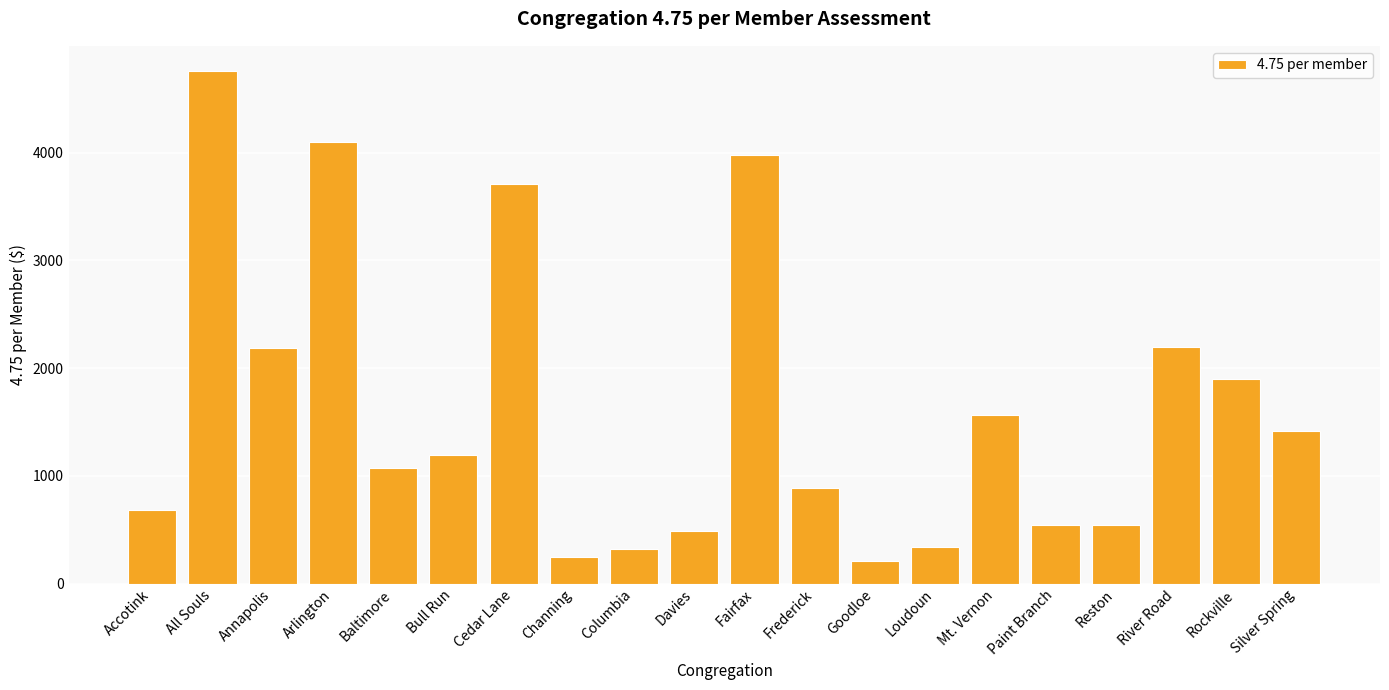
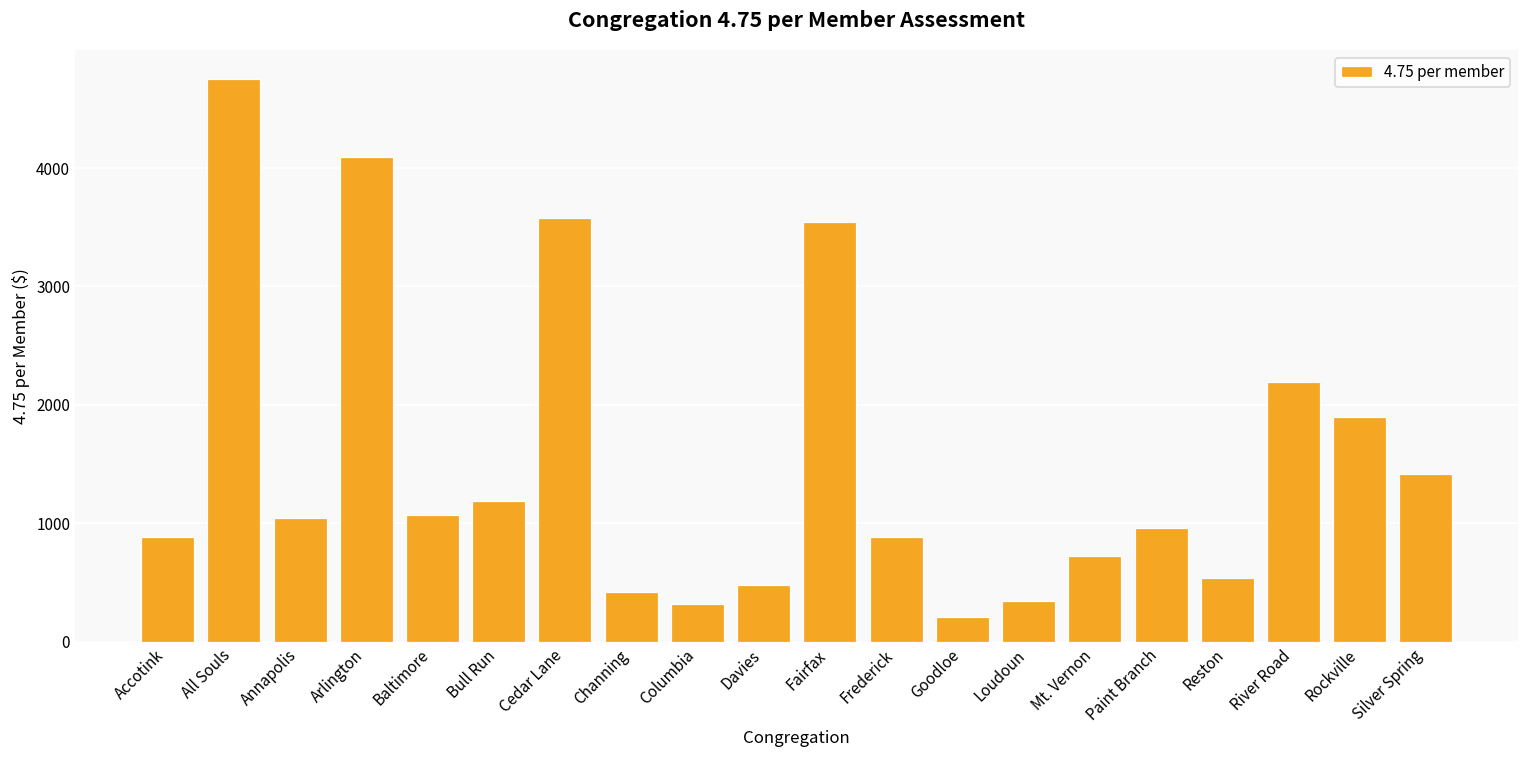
Accotink: 680 -> 890
Annapolis: 2190 -> 1040
Cedar Lane: 3710 -> 3580
Channing: 250 -> 420
Fairfax: 3980 -> 3550
Mt. Vernon: 1570 -> 720
Paint Branch: 540 -> 960
